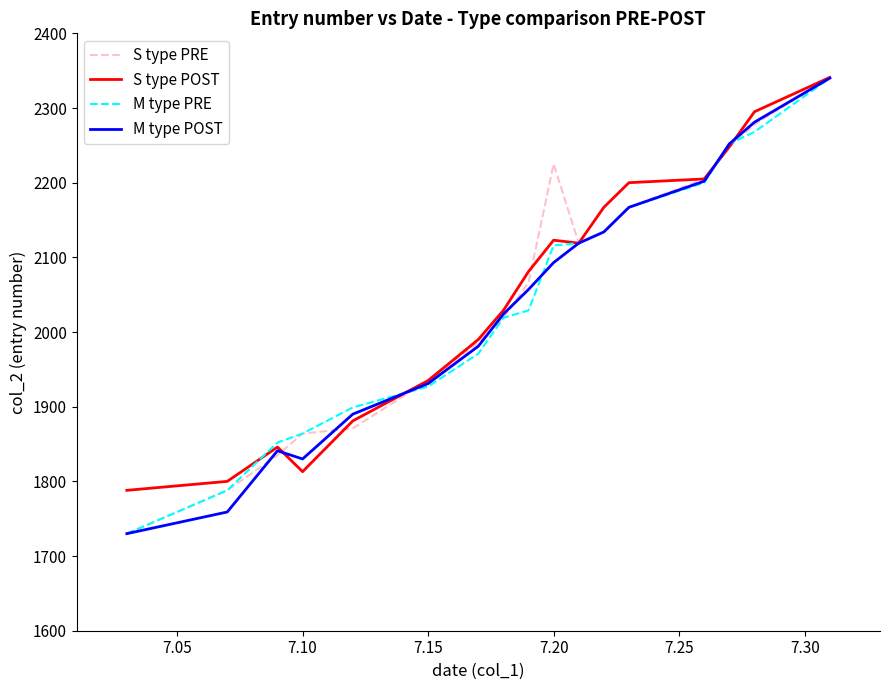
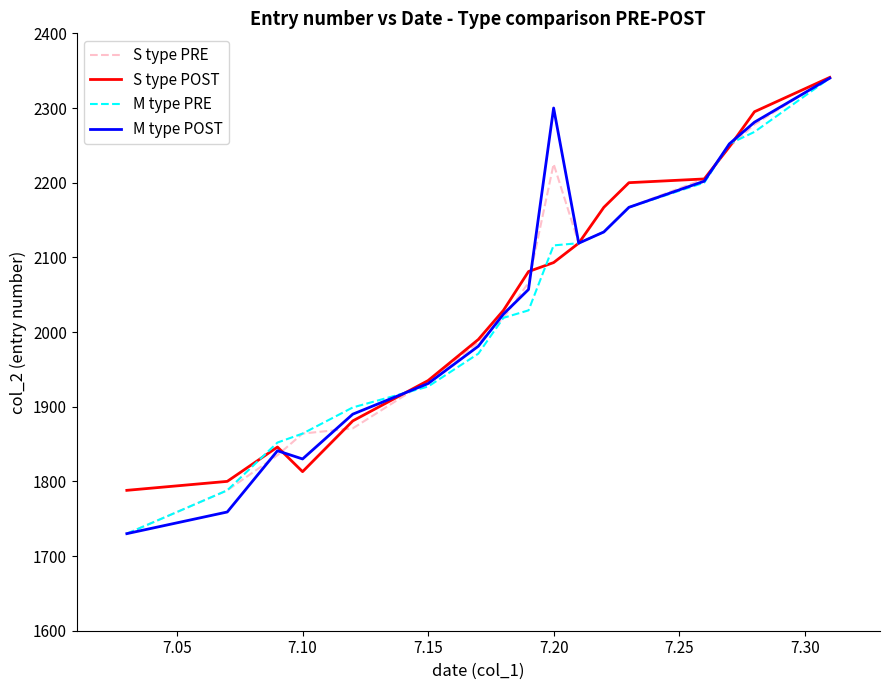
S type POST, 7.20: 2120 -> 2090
M type POST, 7.20: 2090 -> 2300
